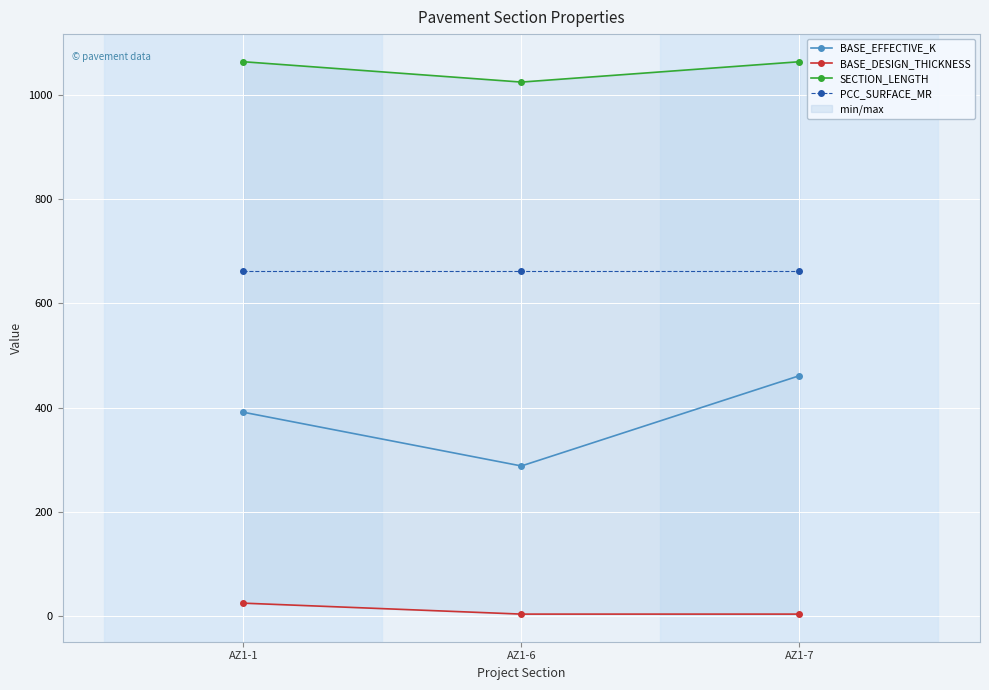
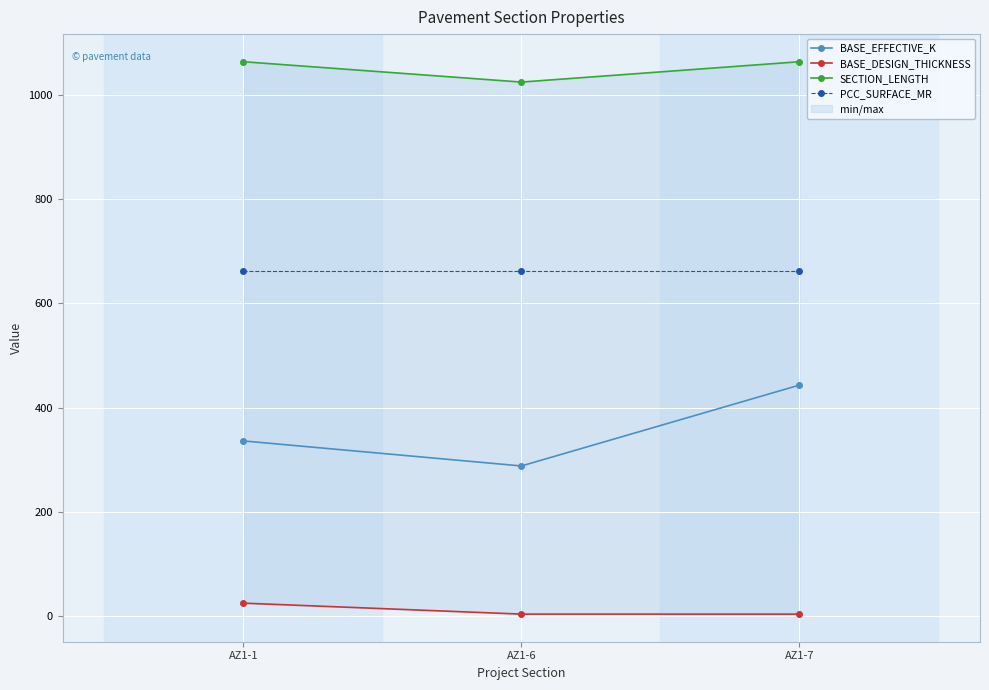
BASE_EFFECTIVE_K, AZ1-1: 390 -> 340
BASE_EFFECTIVE_K, AZ1-7: 460 -> 440
